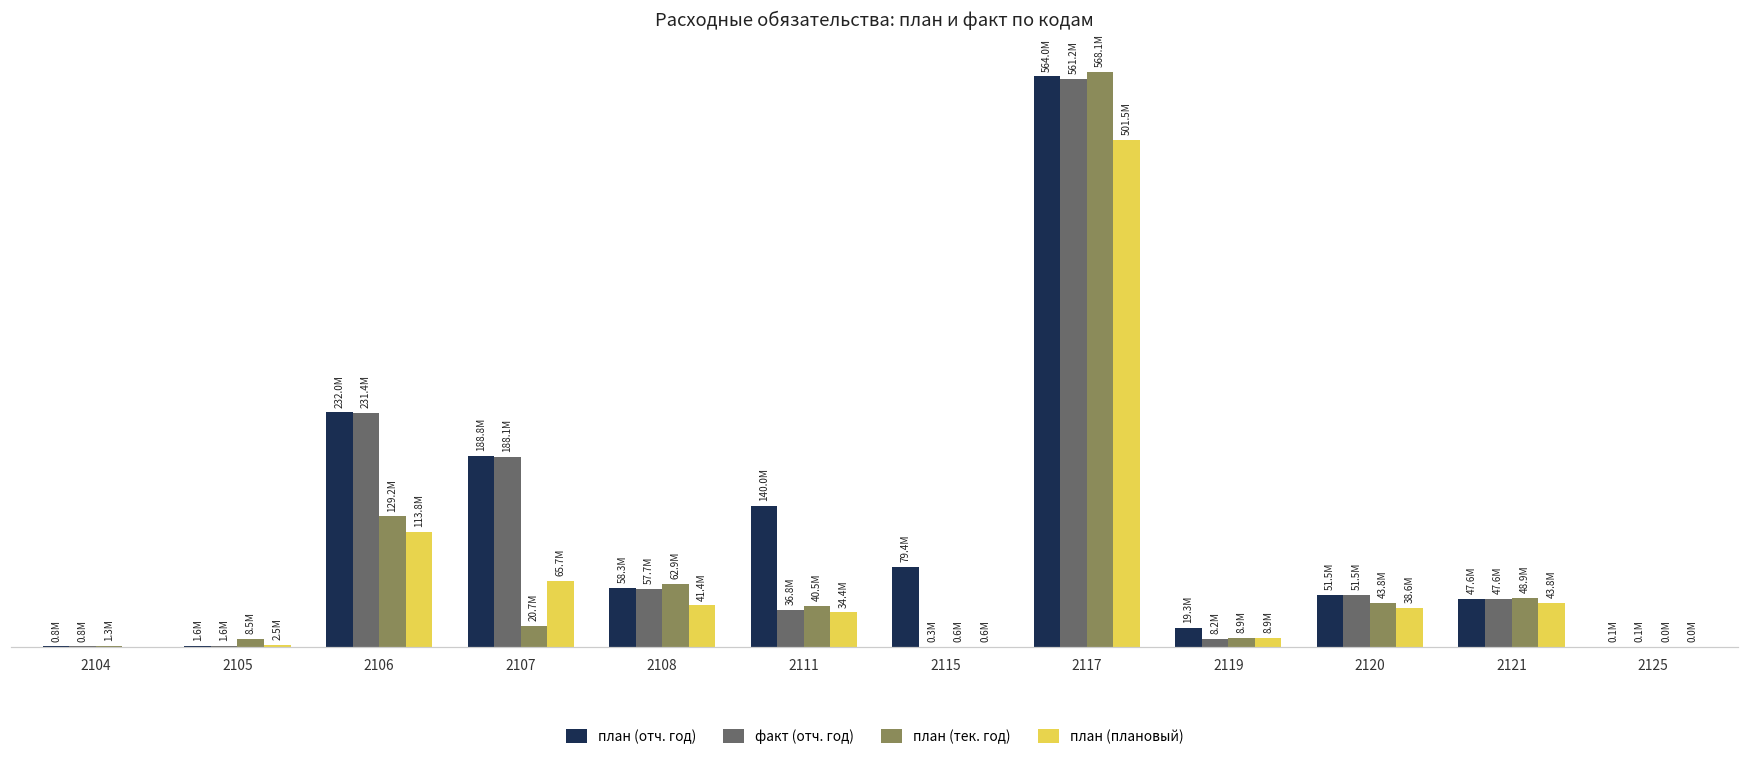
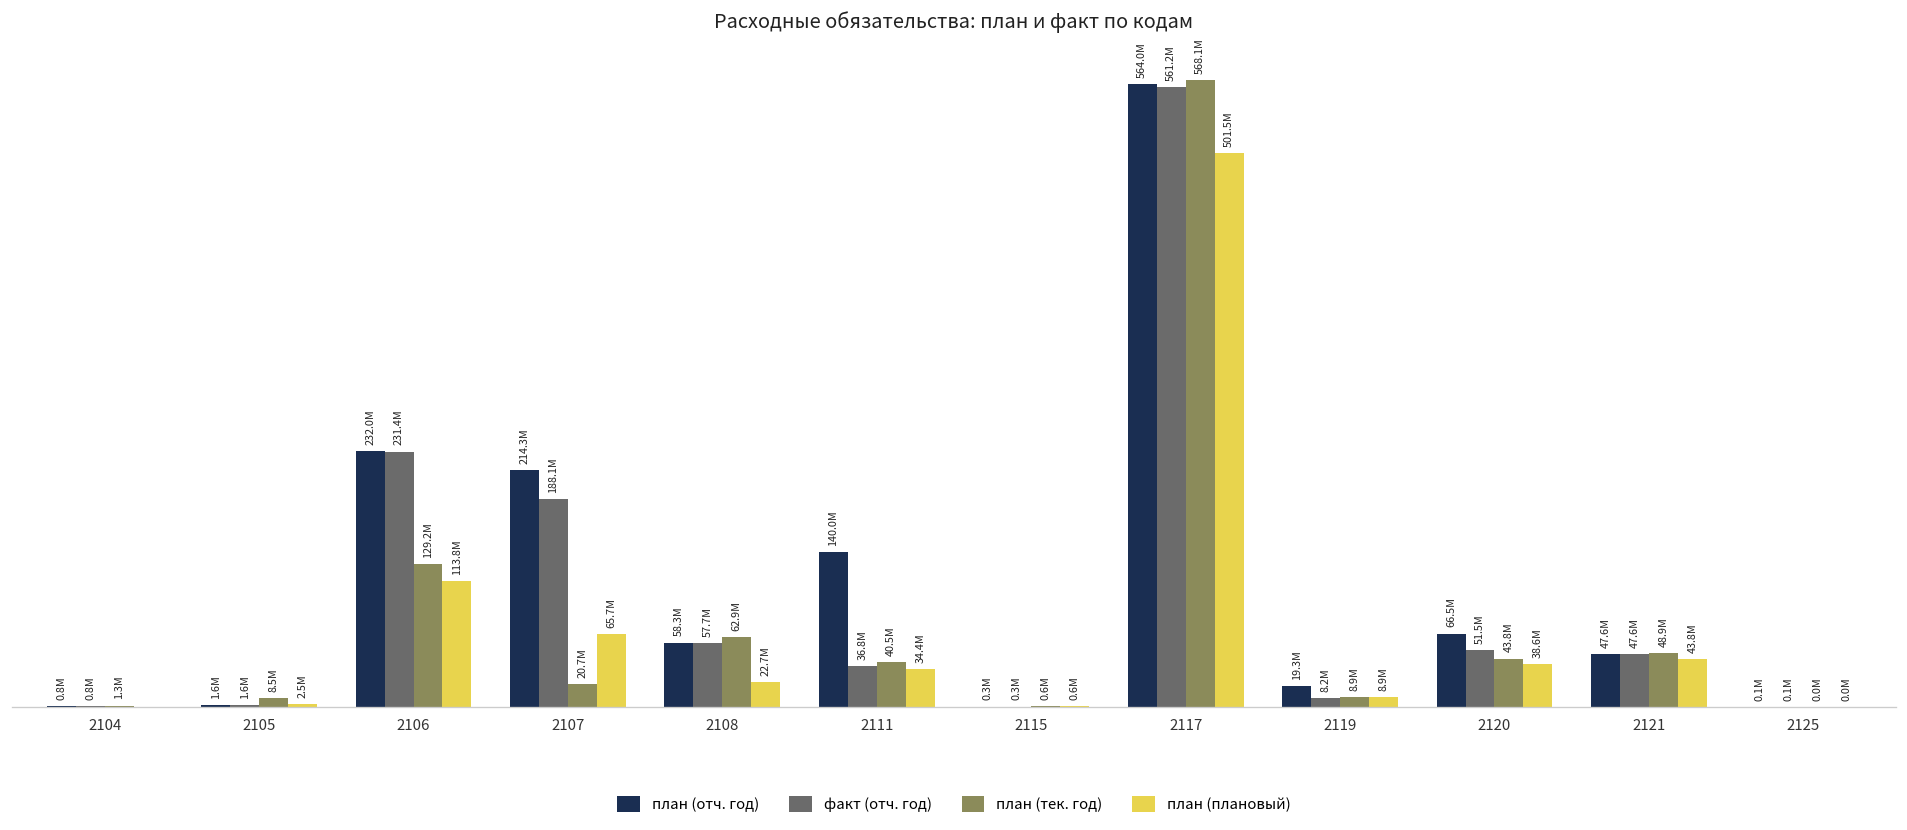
план (отч. год), 2107: 188.8M -> 214.3M
план (плановый), 2108: 41.4M -> 22.7M
план (отч. год), 2115: 79.4M -> 0.3M
план (отч. год), 2120: 51.5M -> 66.5M
